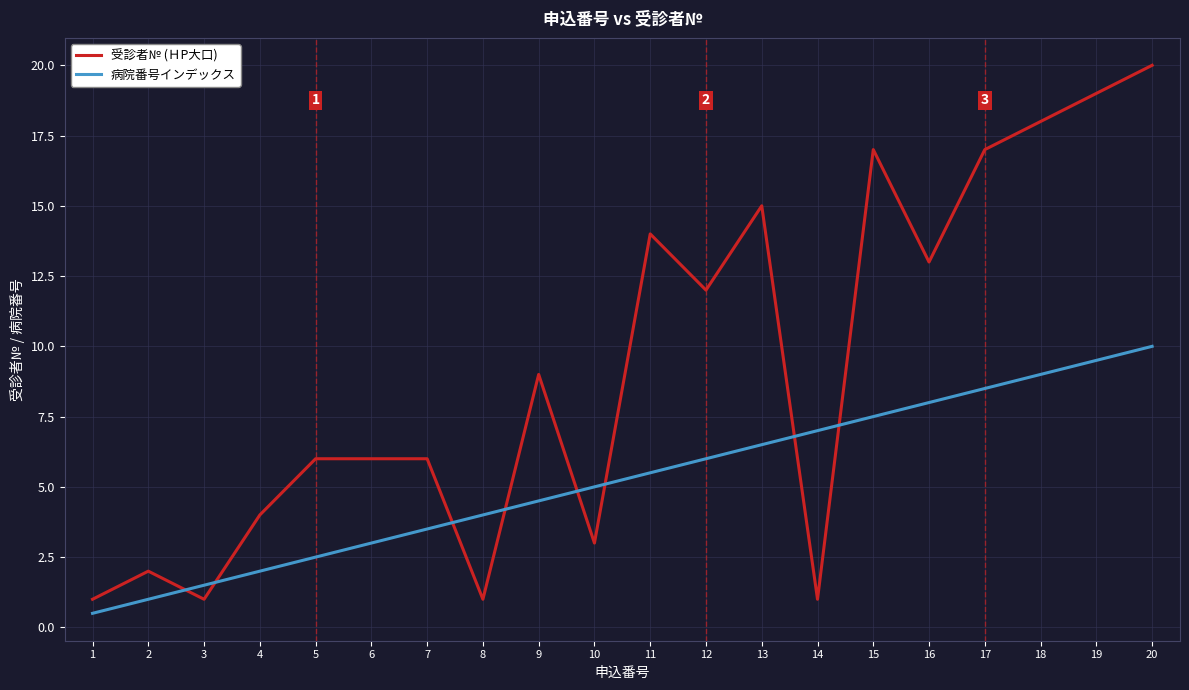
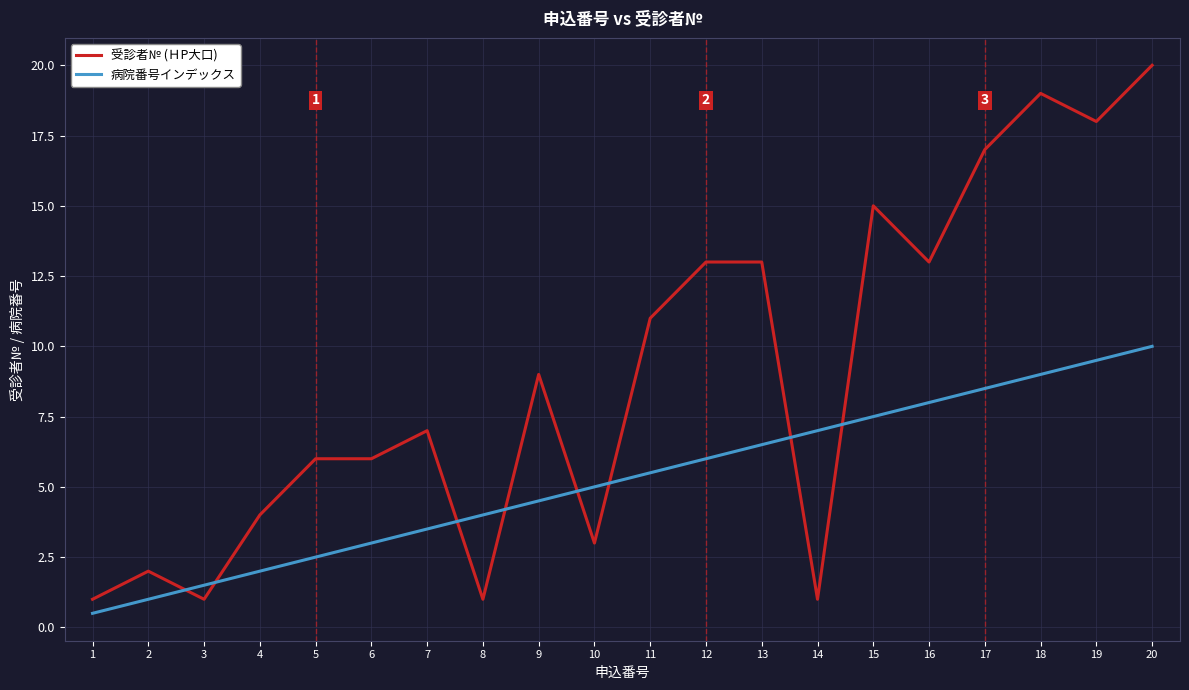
受診者№ (ＨP大口), 7: 6 -> 7
受診者№ (ＨP大口), 11: 14 -> 11
受診者№ (ＨP大口), 12: 12 -> 13
受診者№ (ＨP大口), 13: 15 -> 13
受診者№ (ＨP大口), 15: 17 -> 15
受診者№ (ＨP大口), 18: 18 -> 19
受診者№ (ＨP大口), 19: 19 -> 18
